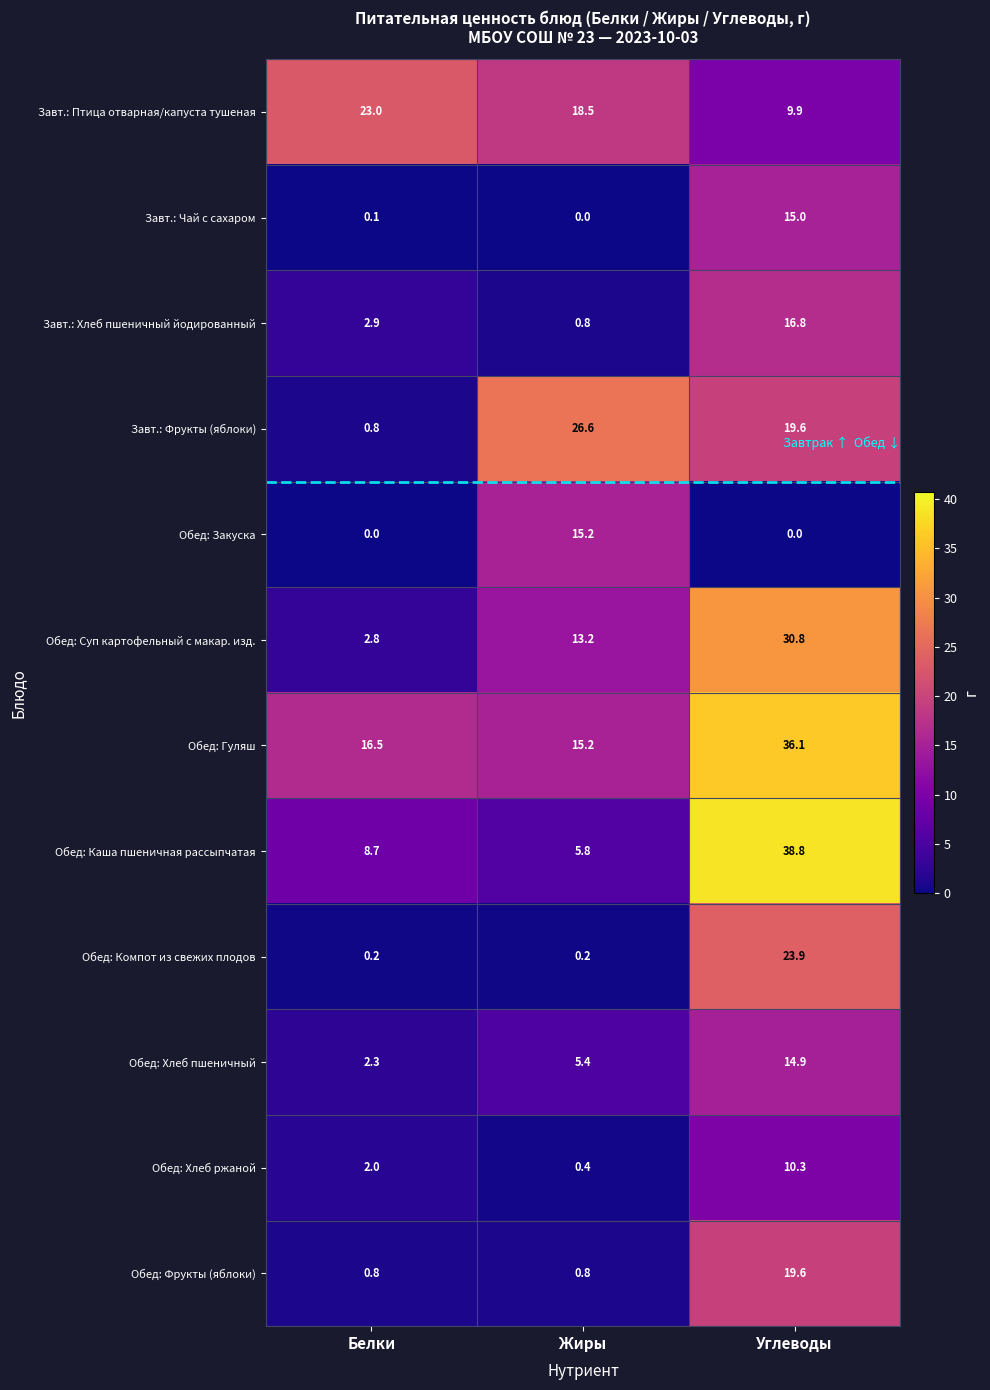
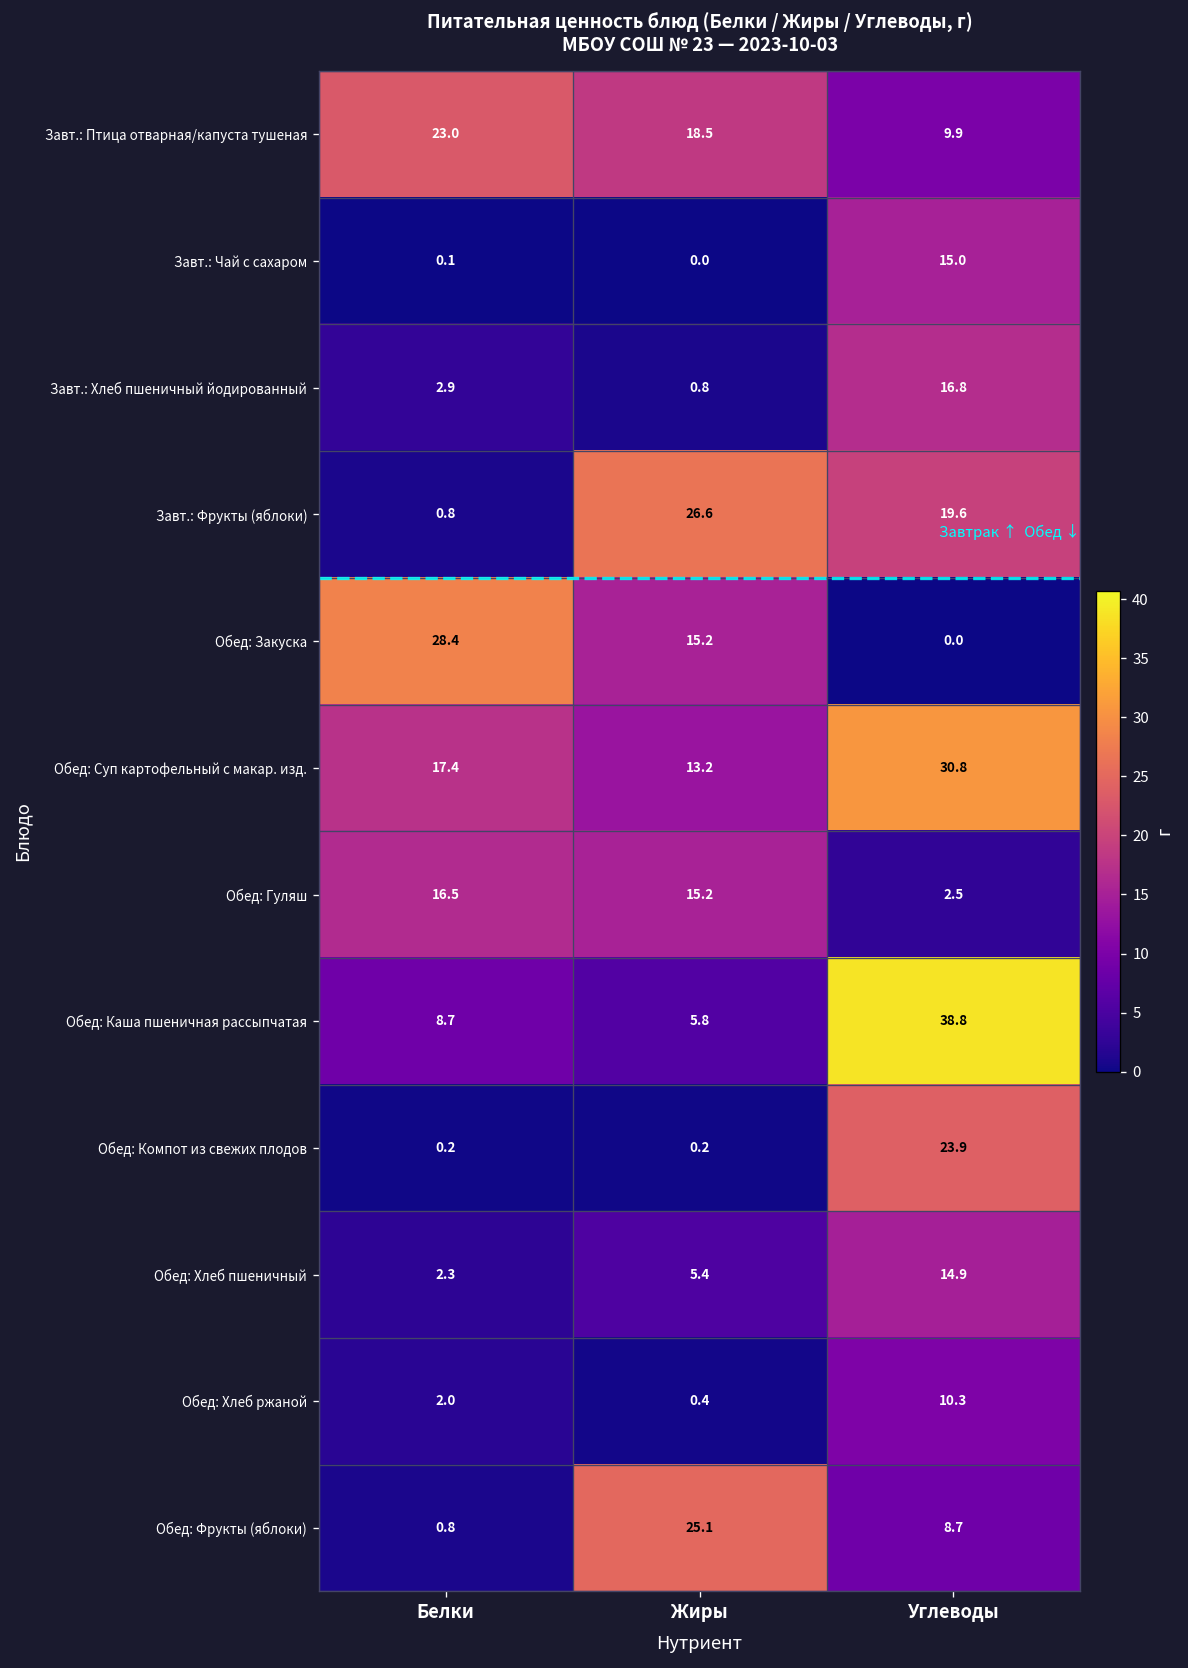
Обед: Закуска, Белки: 0.0 -> 28.4
Обед: Суп картофельный с макар. изд., Белки: 2.8 -> 17.4
Обед: Гуляш, Углеводы: 36.1 -> 2.5
Обед: Фрукты (яблоки), Жиры: 0.8 -> 25.1
Обед: Фрукты (яблоки), Углеводы: 19.6 -> 8.7
